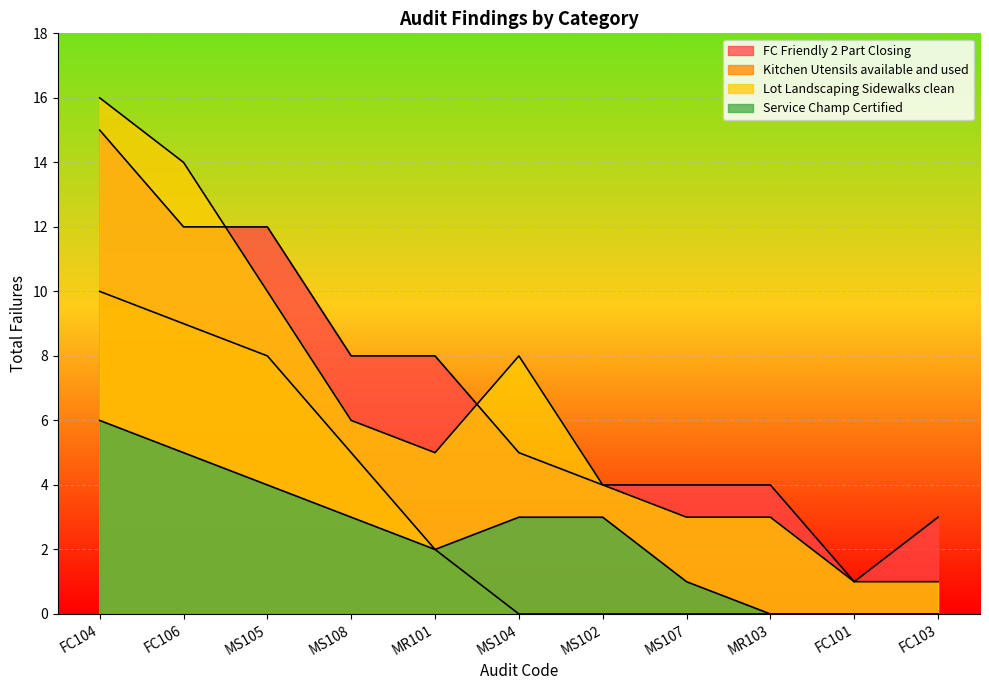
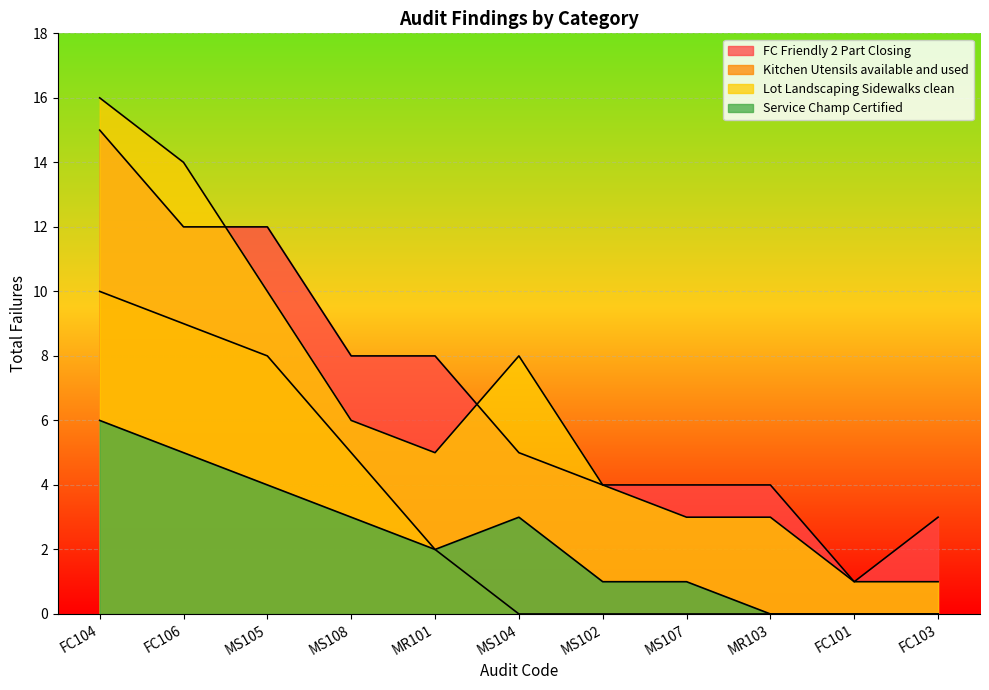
Service Champ Certified, MS102: 3 -> 1
